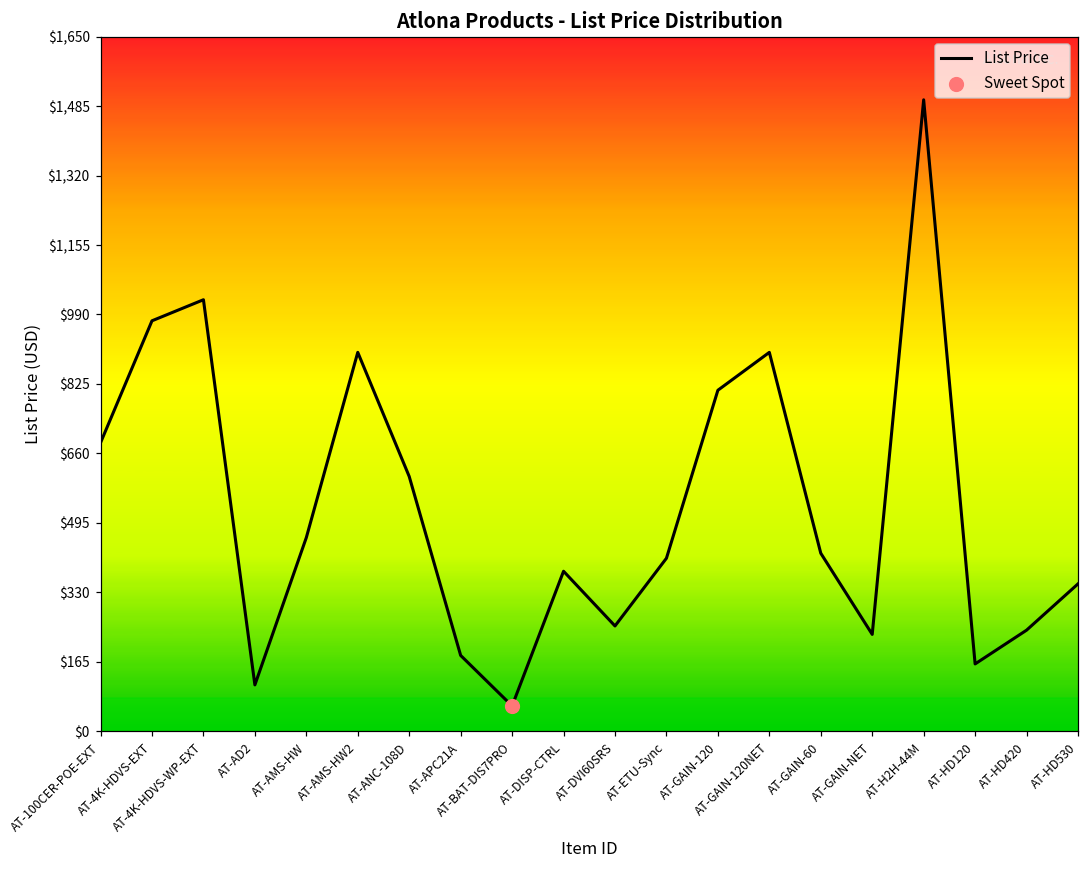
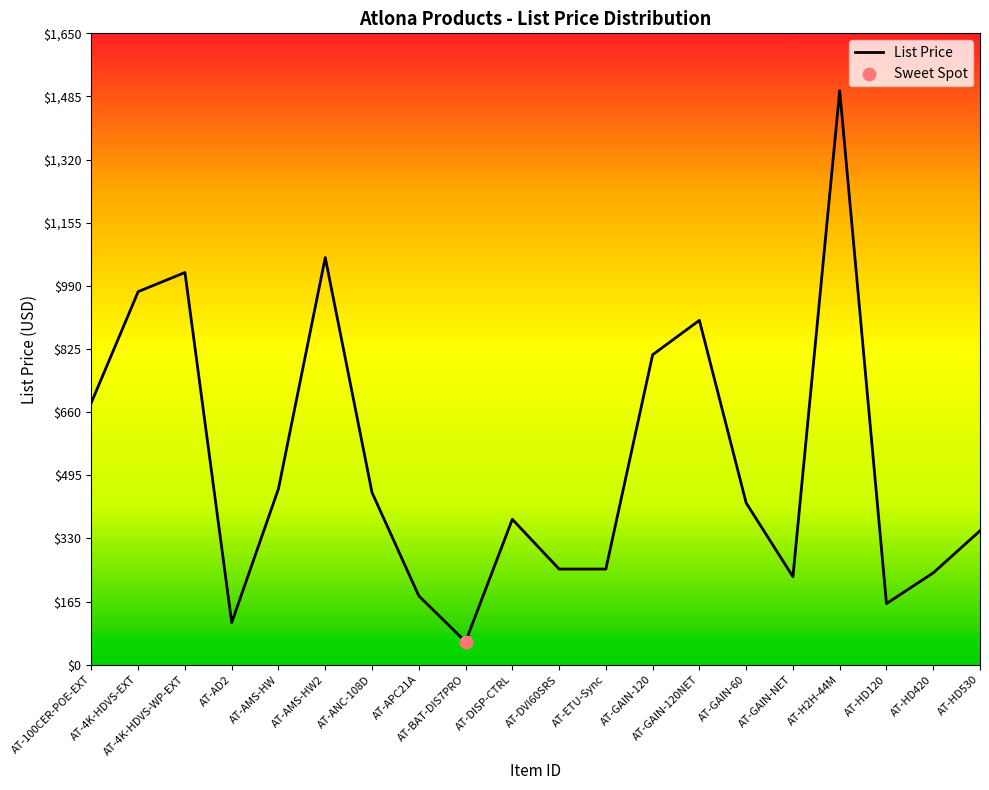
List Price, AT-AMS-HW2: $900 -> $1,060
List Price, AT-ANC-108D: $610 -> $450
List Price, AT-ETU-Sync: $410 -> $250
